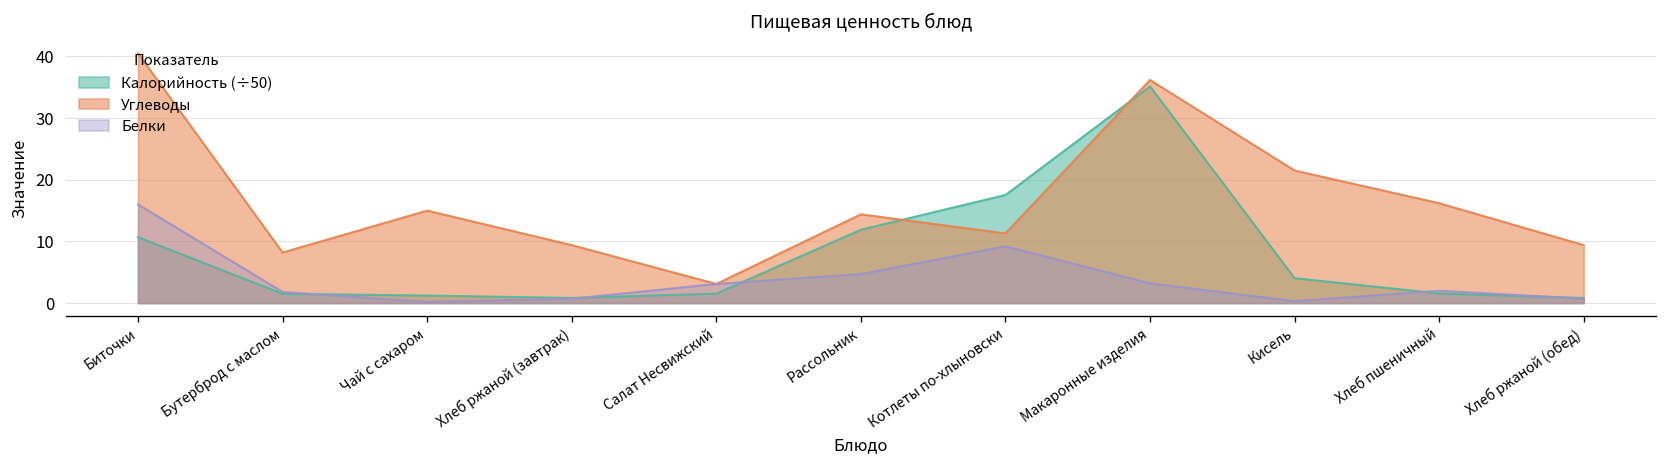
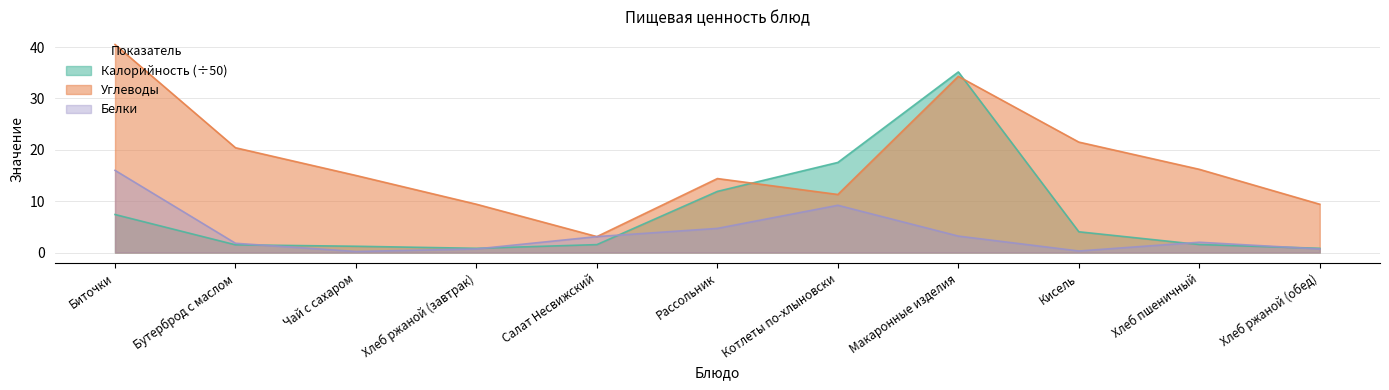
Калорийность (÷50), Биточки: 11 -> 7
Углеводы, Бутерброд с маслом: 8 -> 20
Углеводы, Макаронные изделия: 36 -> 34
